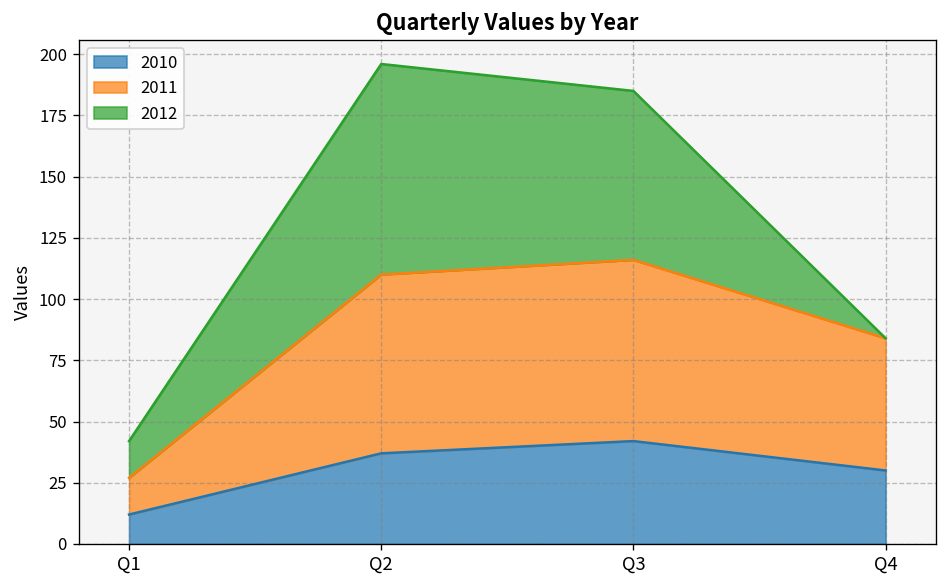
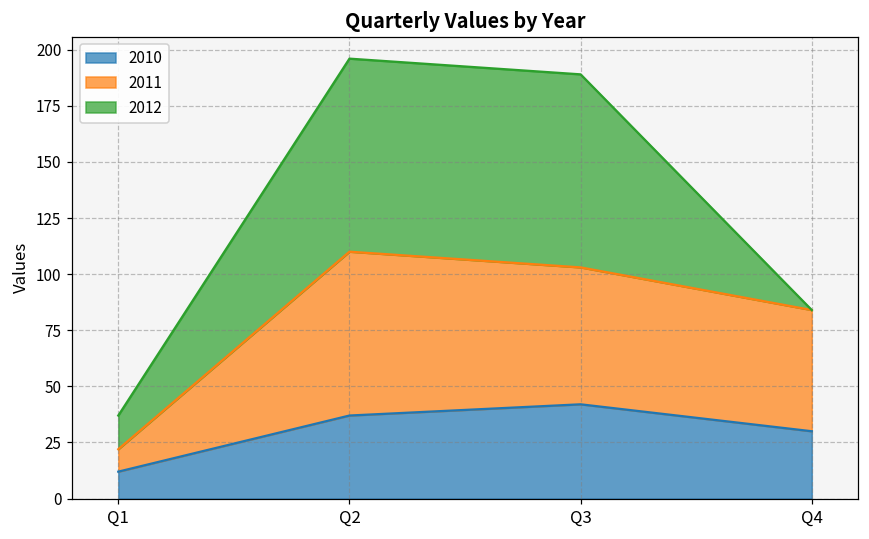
2011, Q1: 15 -> 10
2011, Q3: 74 -> 61
2012, Q3: 69 -> 86
